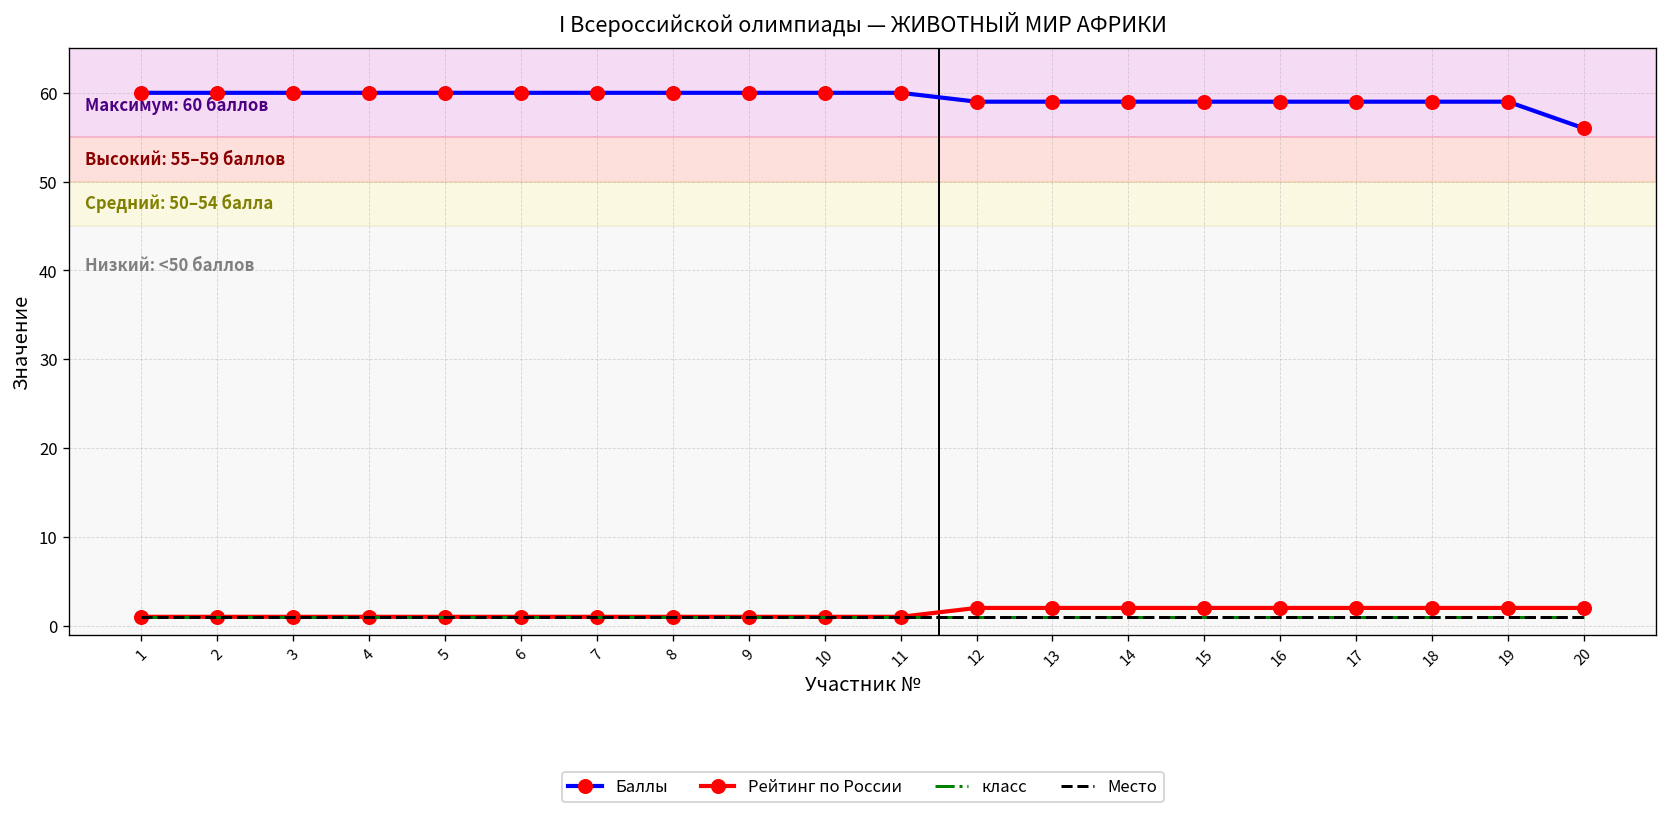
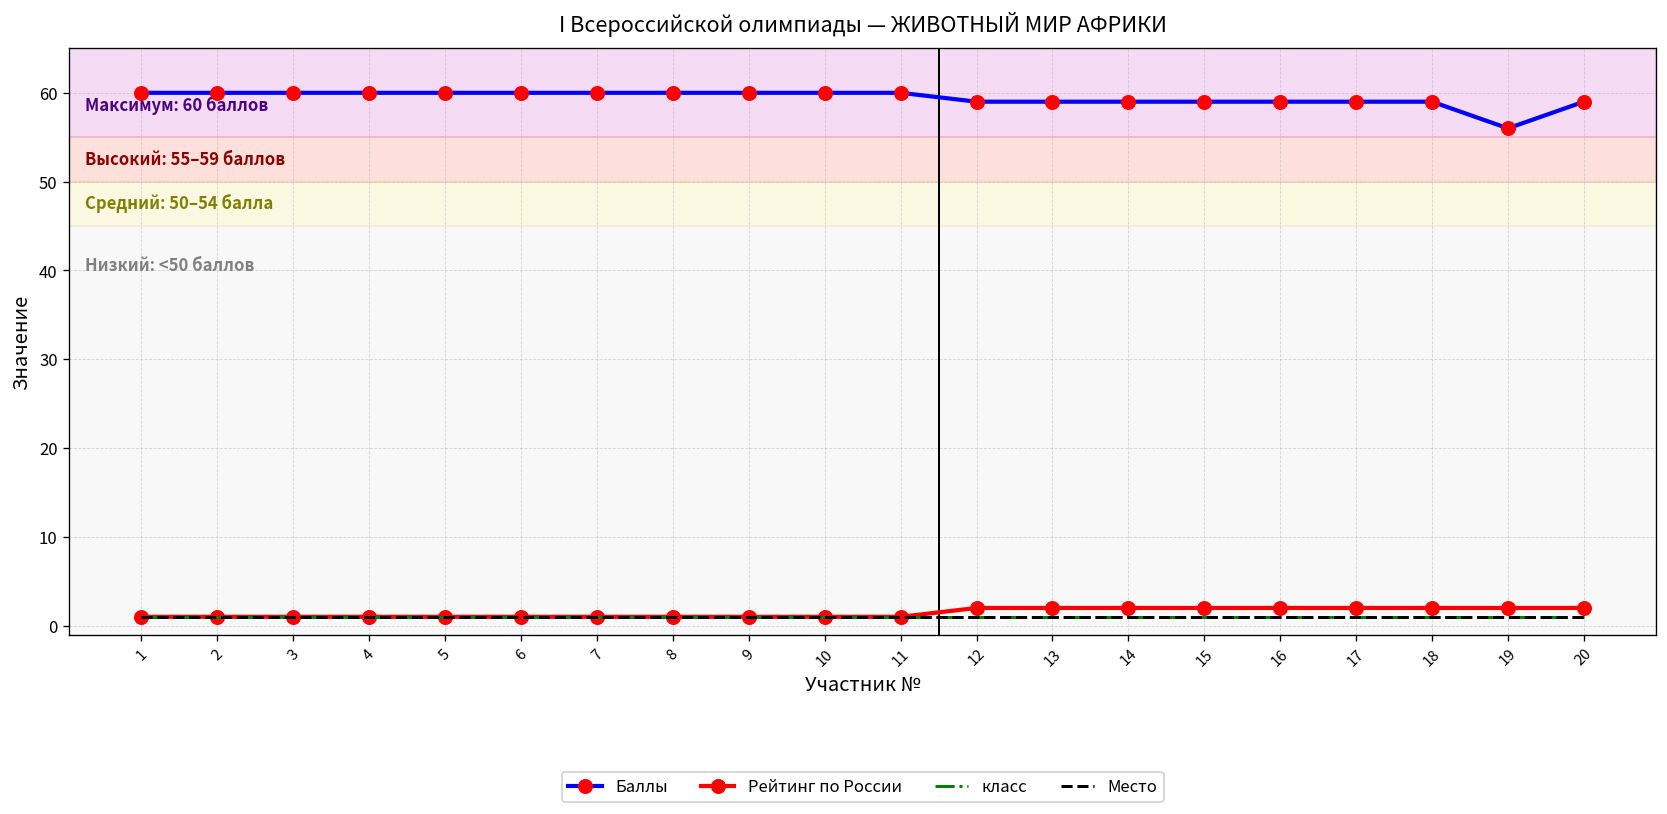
Баллы, 19: 59 -> 56
Баллы, 20: 56 -> 59
